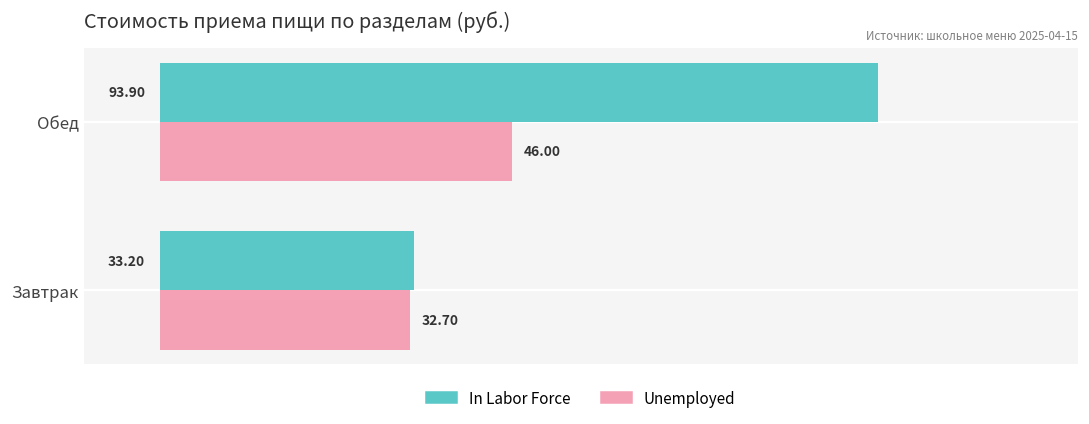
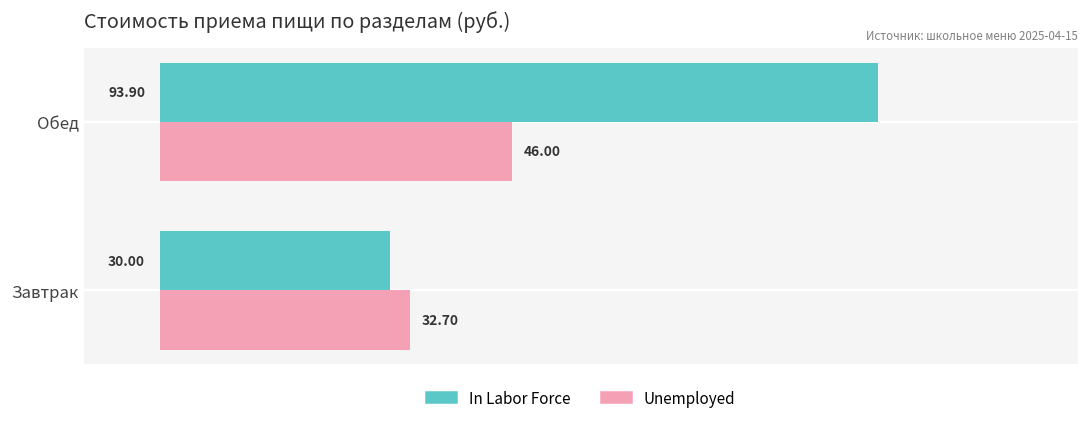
In Labor Force, Завтрак: 33.20 -> 30.00
